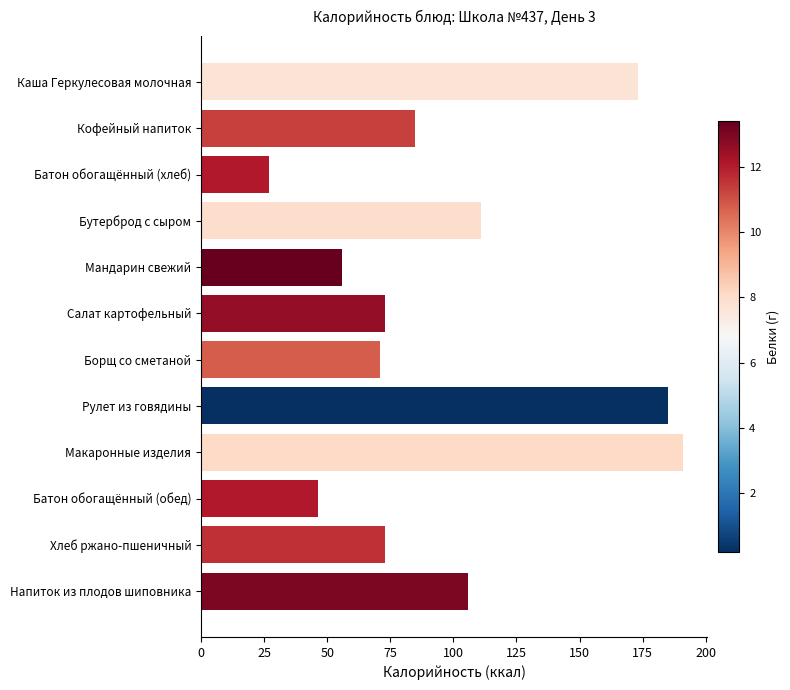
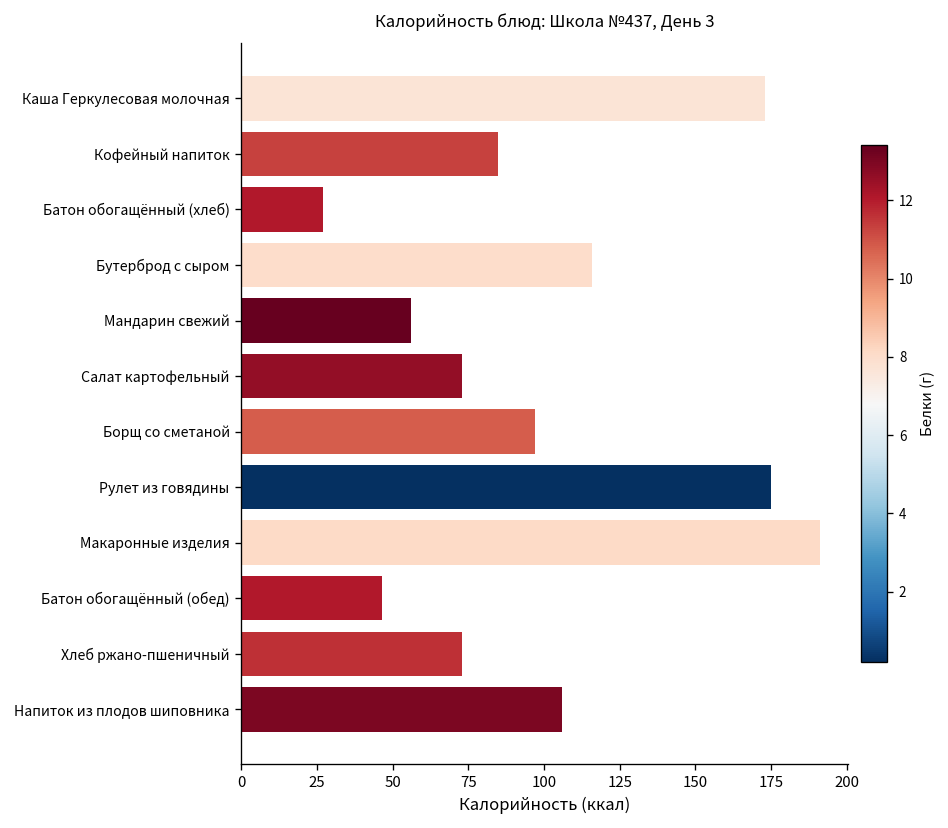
Бутерброд с сыром: 111 -> 116
Борщ со сметаной: 71 -> 97
Рулет из говядины: 185 -> 175
